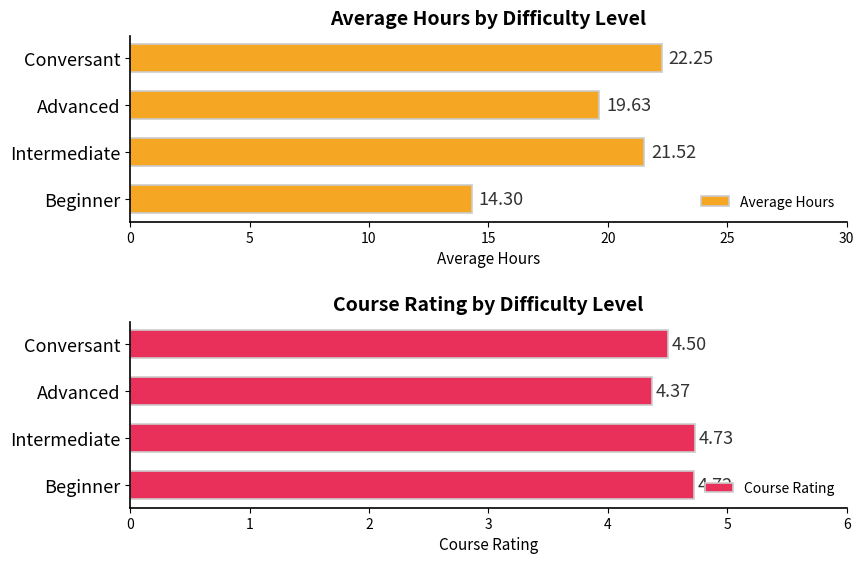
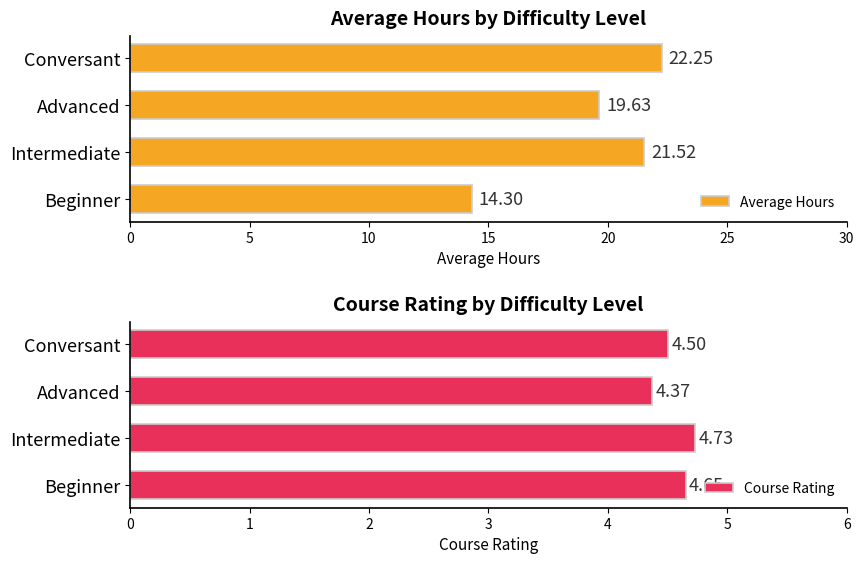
Course Rating by Difficulty Level, Beginner: 4.72 -> 4.65
